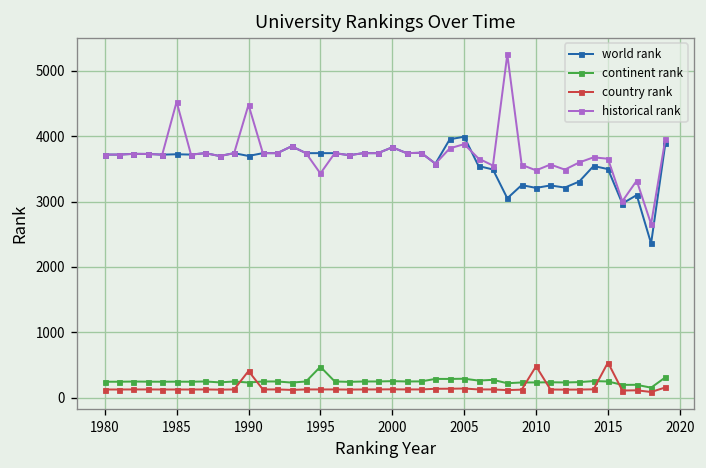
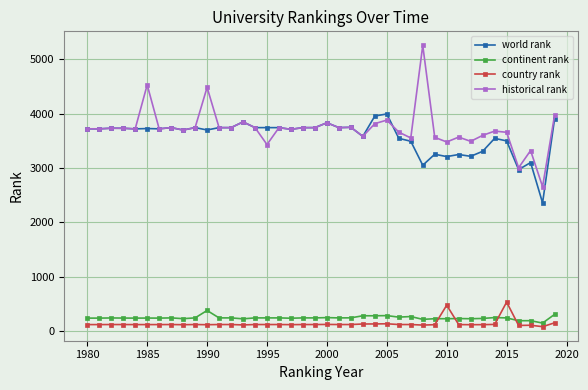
continent rank, 1990: 200 -> 400
country rank, 1990: 400 -> 100
continent rank, 1995: 500 -> 200
